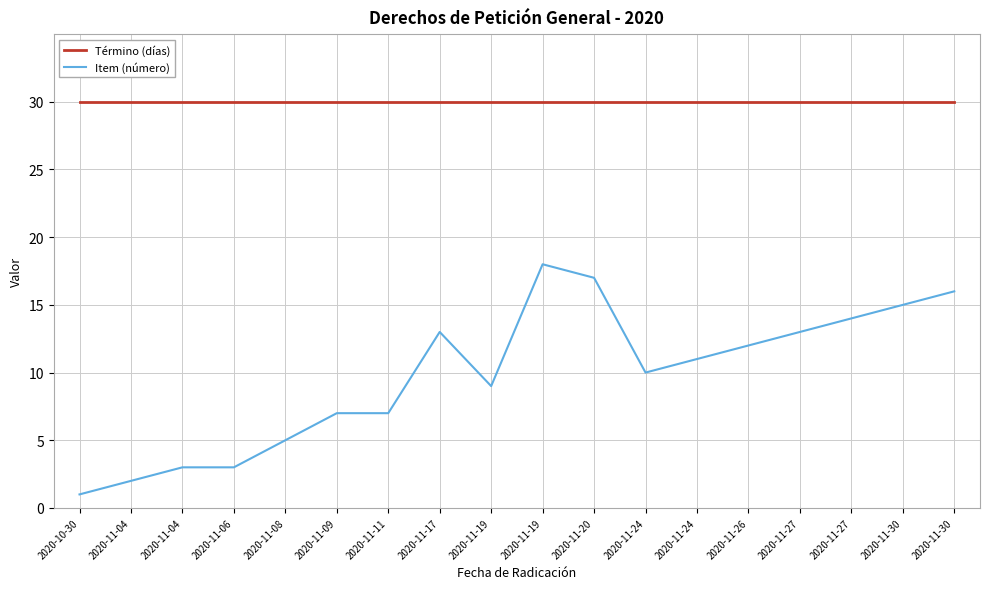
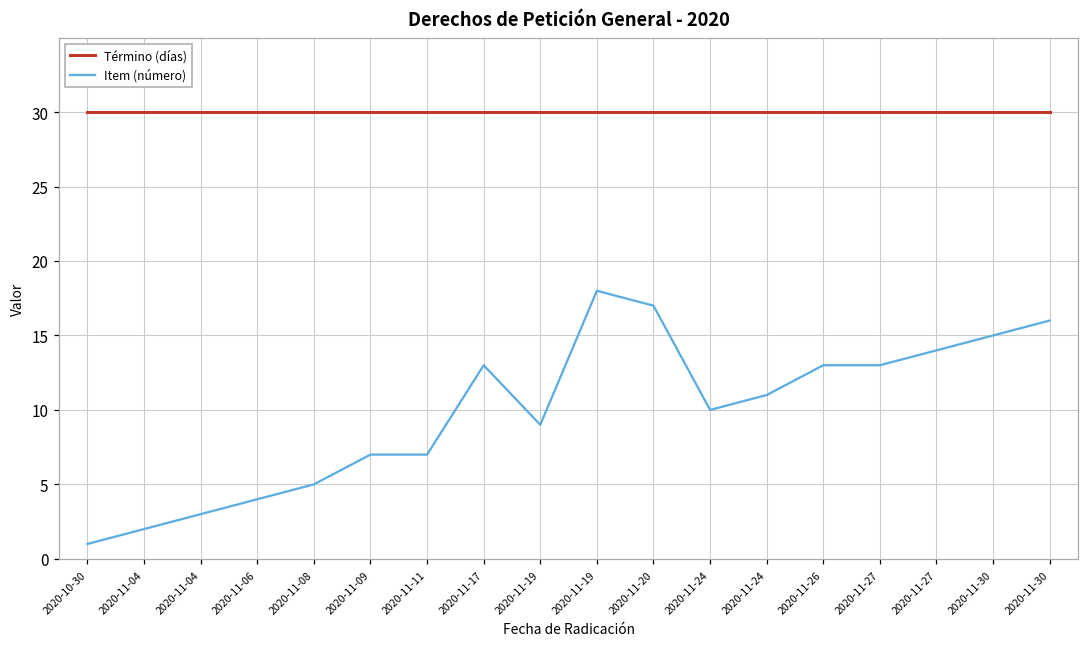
Item (número), 2020-11-06: 3 -> 4
Item (número), 2020-11-26: 12 -> 13
